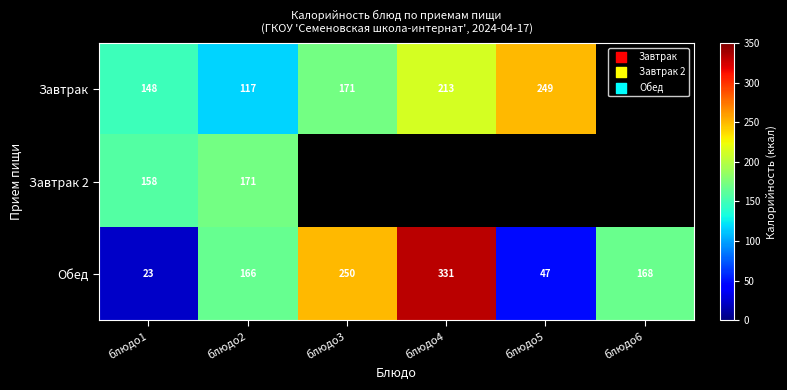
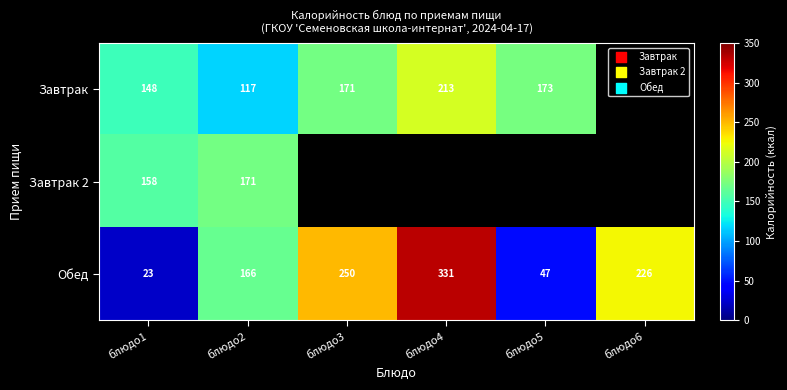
Завтрак, блюдо5: 249 -> 173
Обед, блюдо6: 168 -> 226
